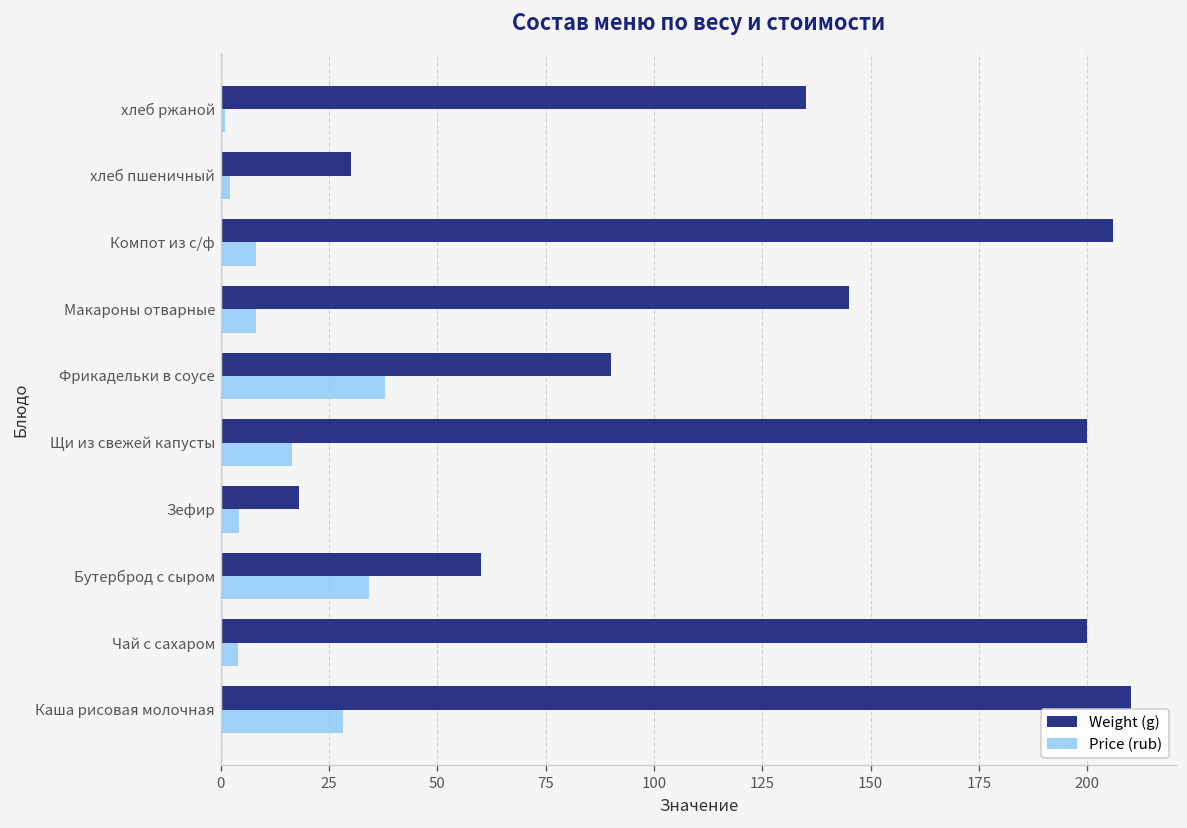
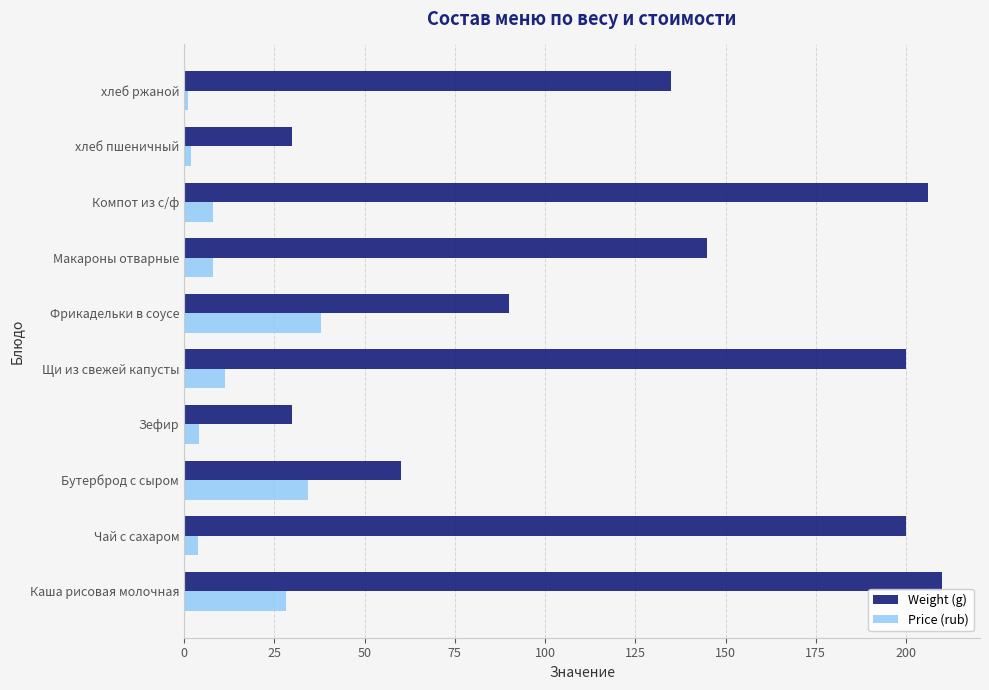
Price (rub), Щи из свежей капусты: 16 -> 11
Weight (g), Зефир: 18 -> 30
